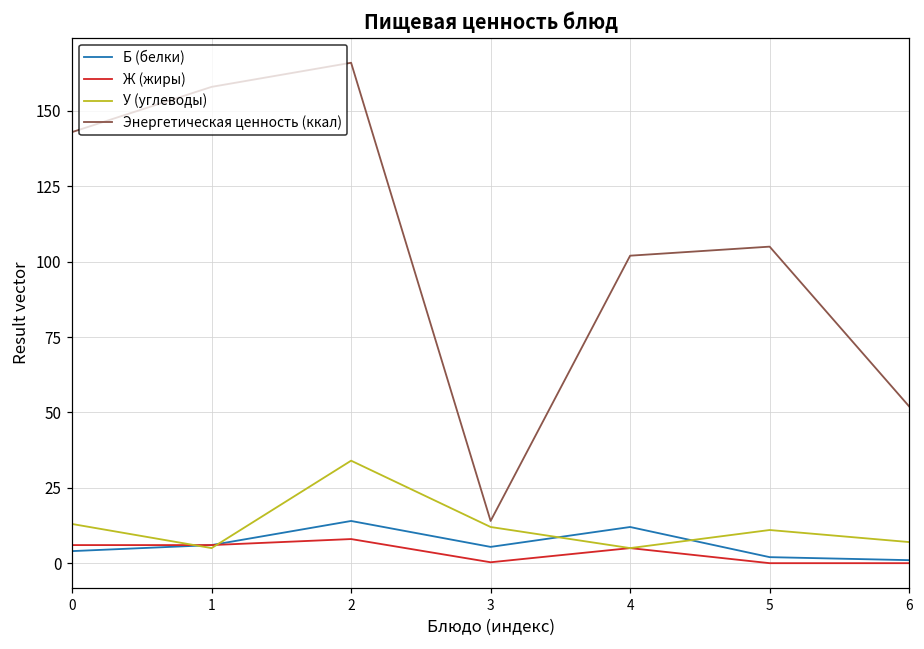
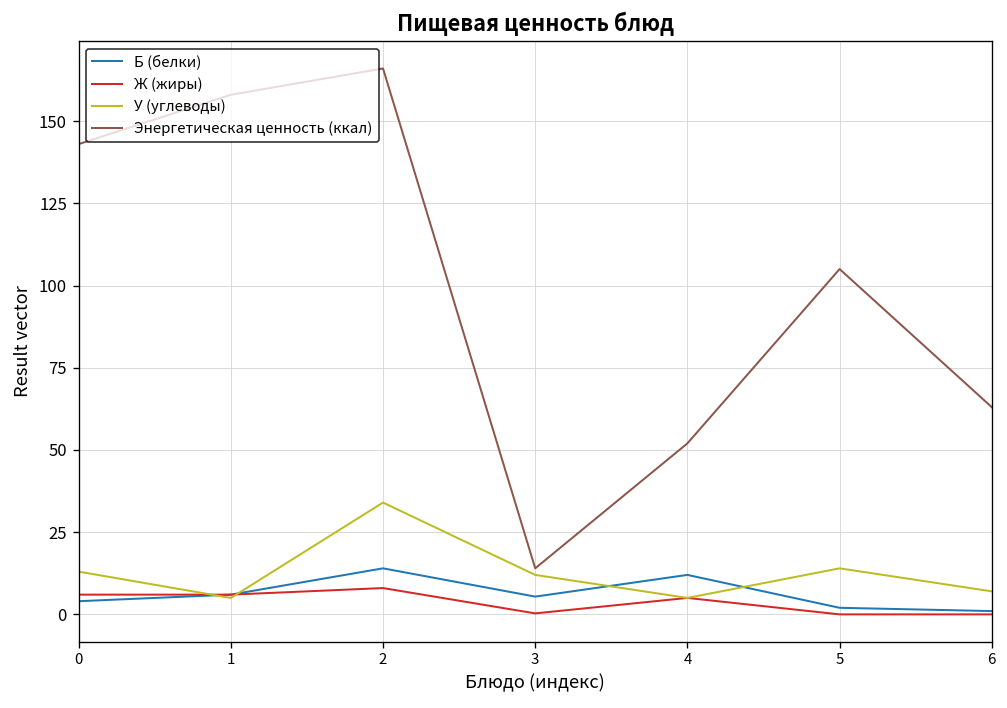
Энергетическая ценность (ккал), 4: 102 -> 52
У (углеводы), 5: 11 -> 14
Энергетическая ценность (ккал), 6: 52 -> 63
